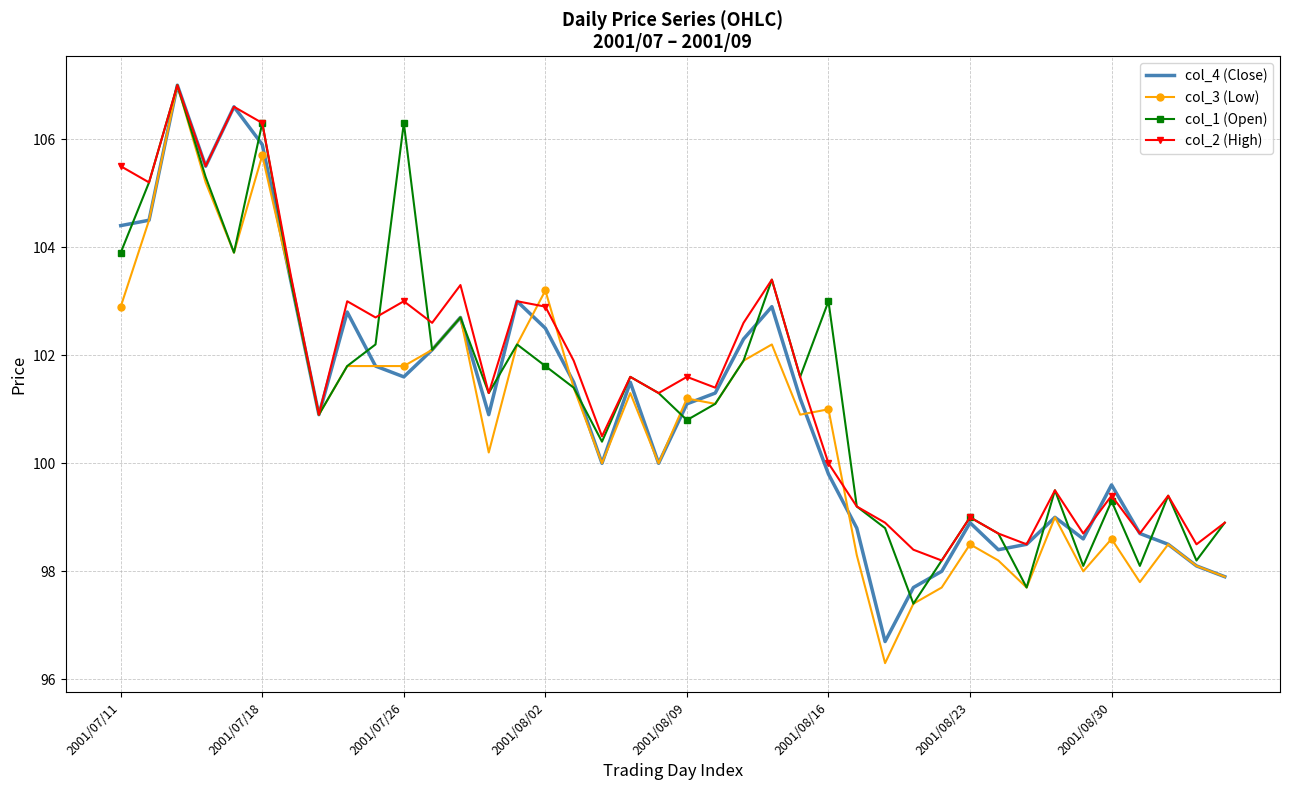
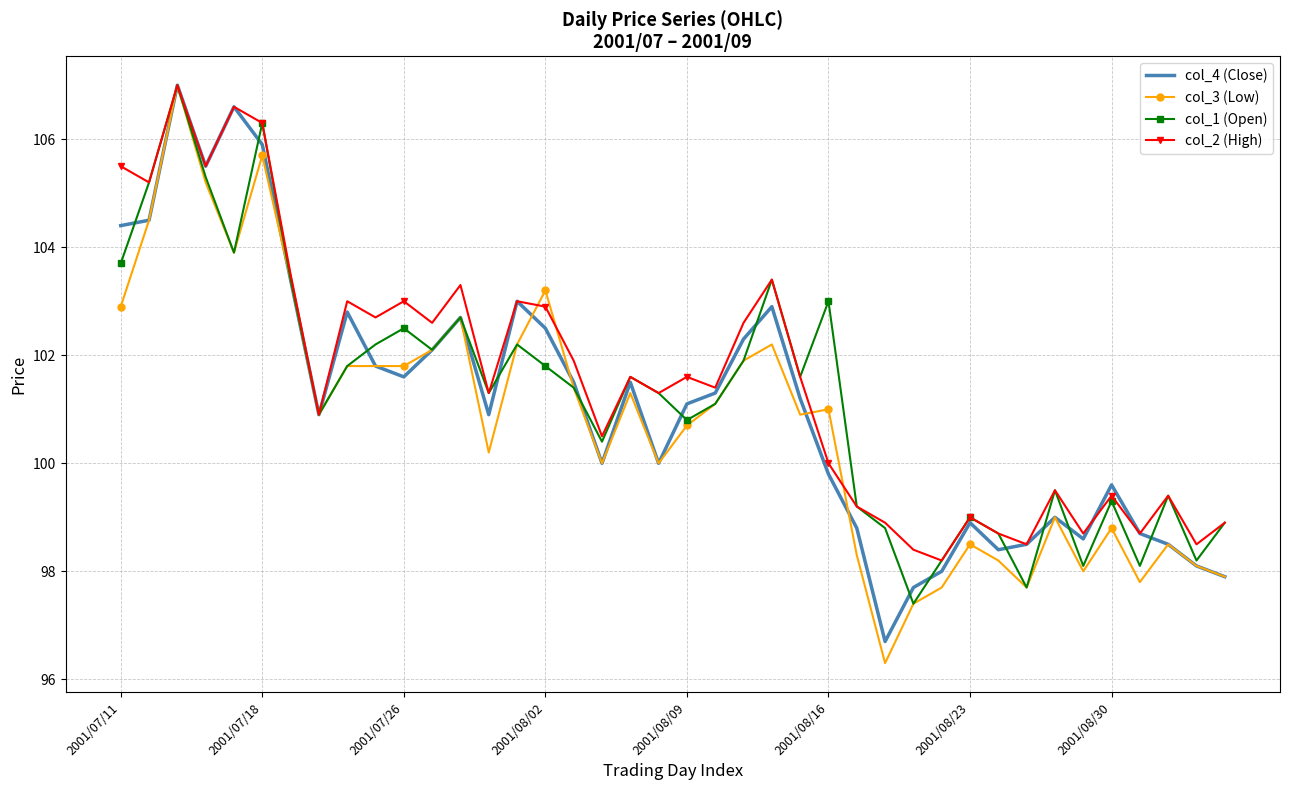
col_1 (Open), 2001/07/11: 103.9 -> 103.7
col_1 (Open), 2001/07/26: 106.3 -> 102.5
col_3 (Low), 2001/08/09: 101.2 -> 100.7
col_3 (Low), 2001/08/30: 98.6 -> 98.8
